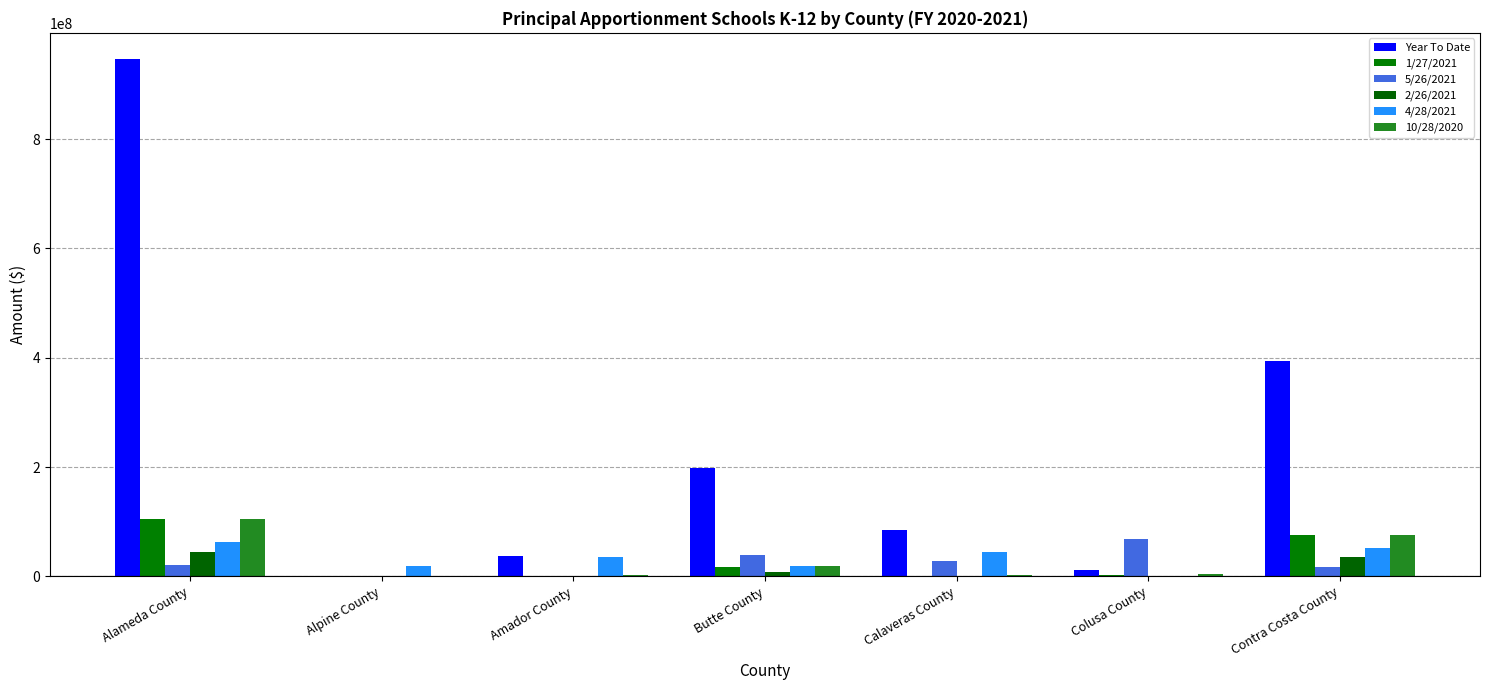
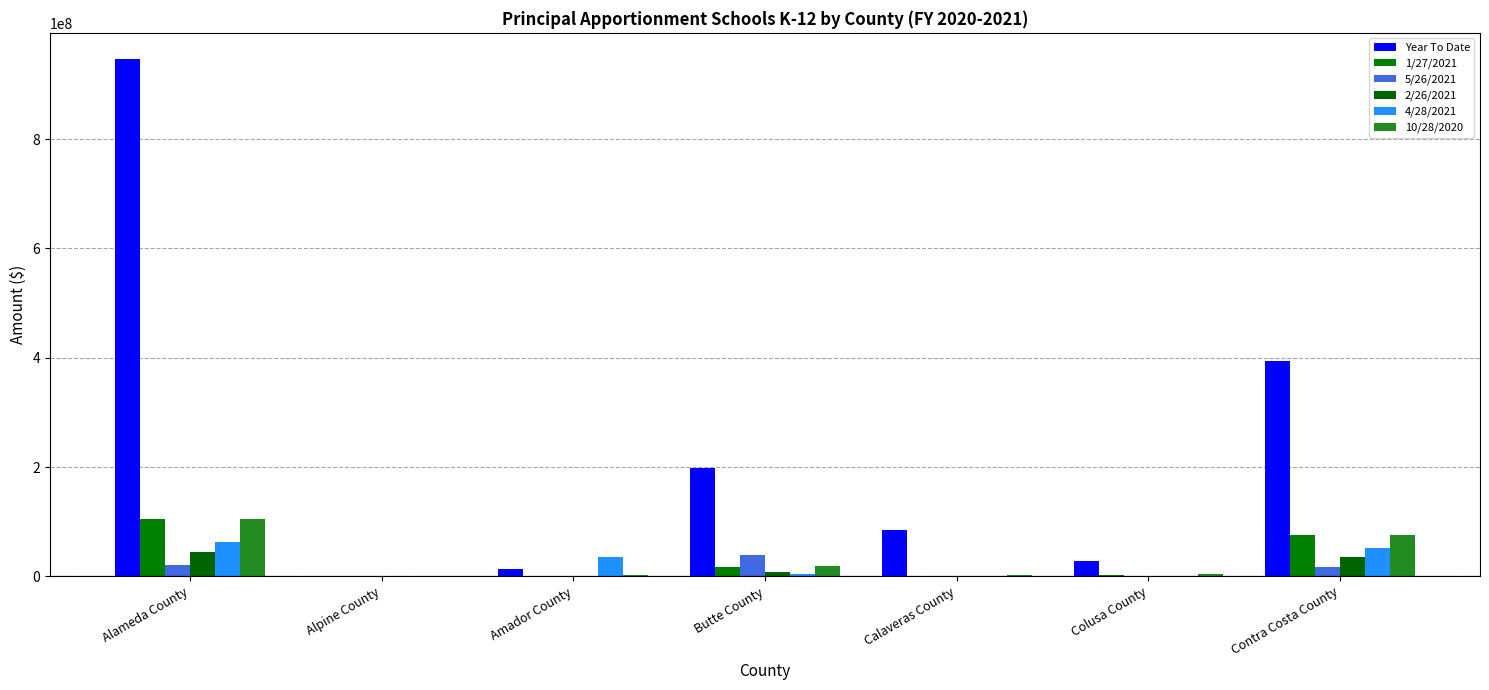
4/28/2021, Alpine County: 20000000 -> 0
Year To Date, Amador County: 40000000 -> 10000000
4/28/2021, Butte County: 20000000 -> 0
5/26/2021, Calaveras County: 30000000 -> 0
4/28/2021, Calaveras County: 40000000 -> 0
Year To Date, Colusa County: 10000000 -> 30000000
5/26/2021, Colusa County: 70000000 -> 0
